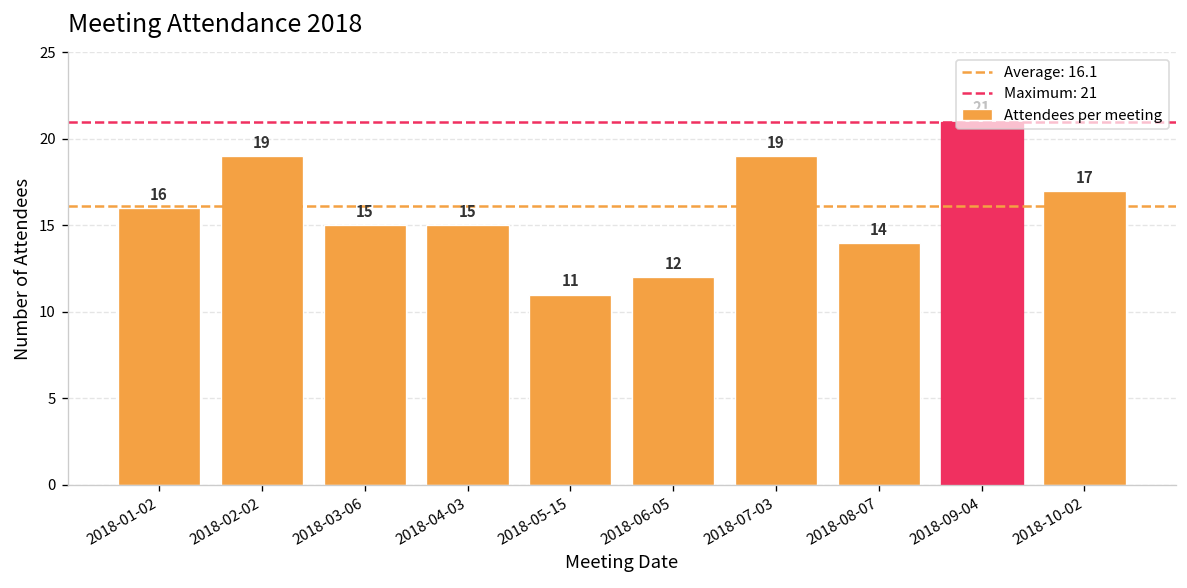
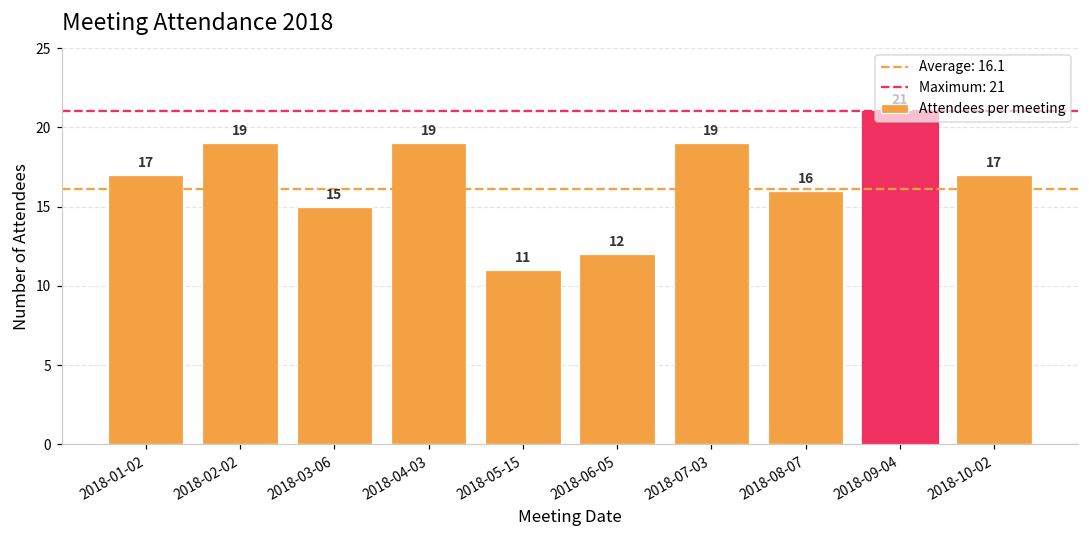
2018-01-02: 16 -> 17
2018-04-03: 15 -> 19
2018-08-07: 14 -> 16
